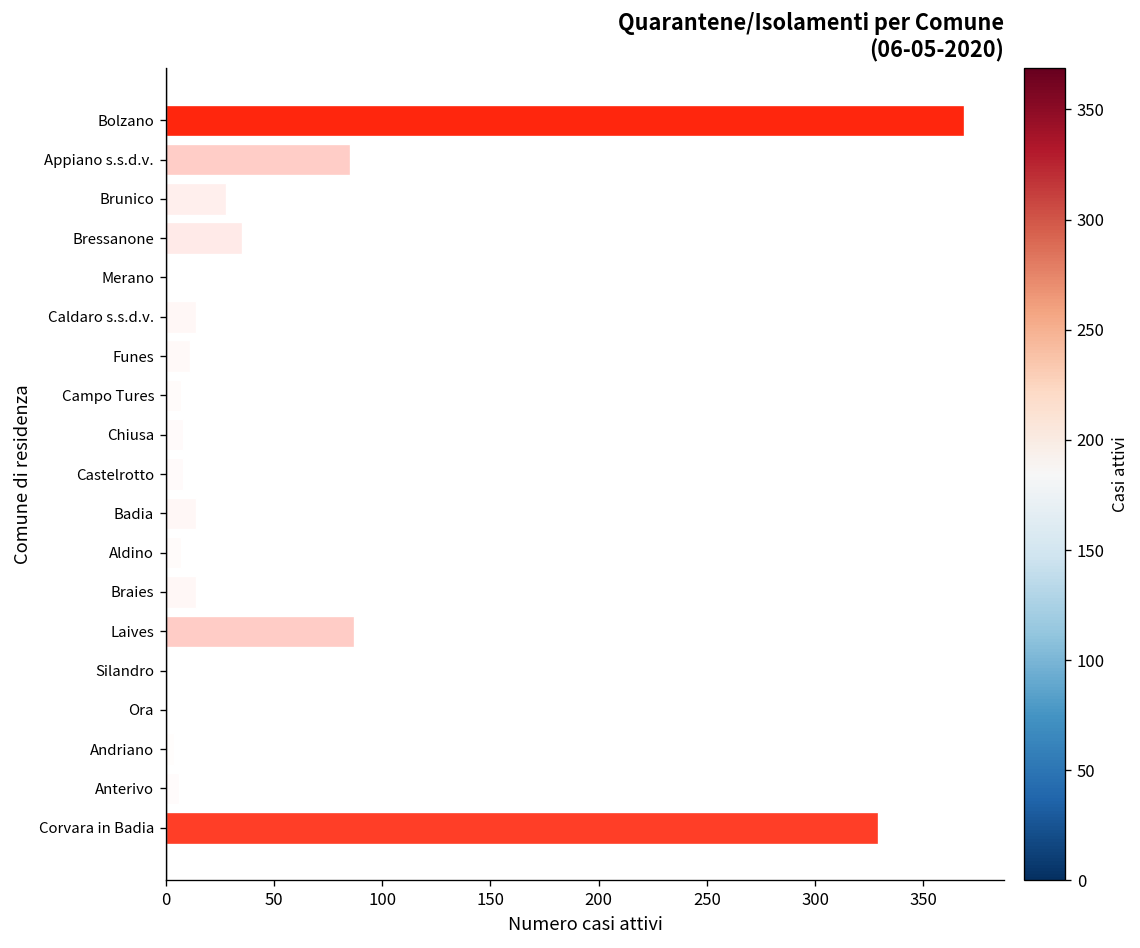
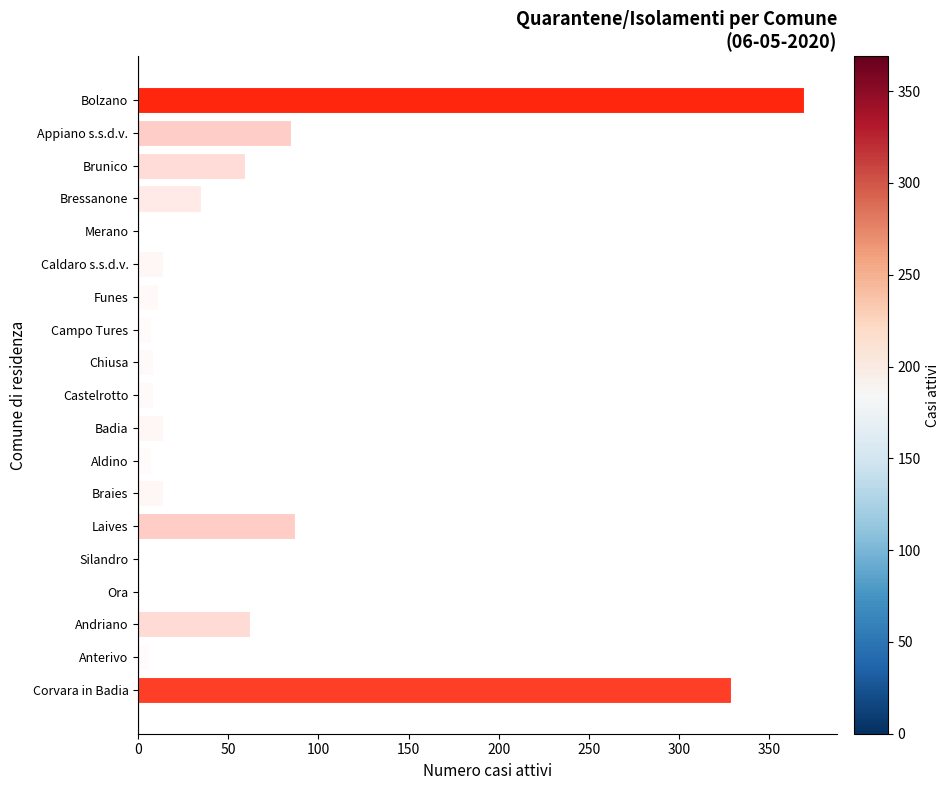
Brunico: 28 -> 59
Andriano: 4 -> 62
